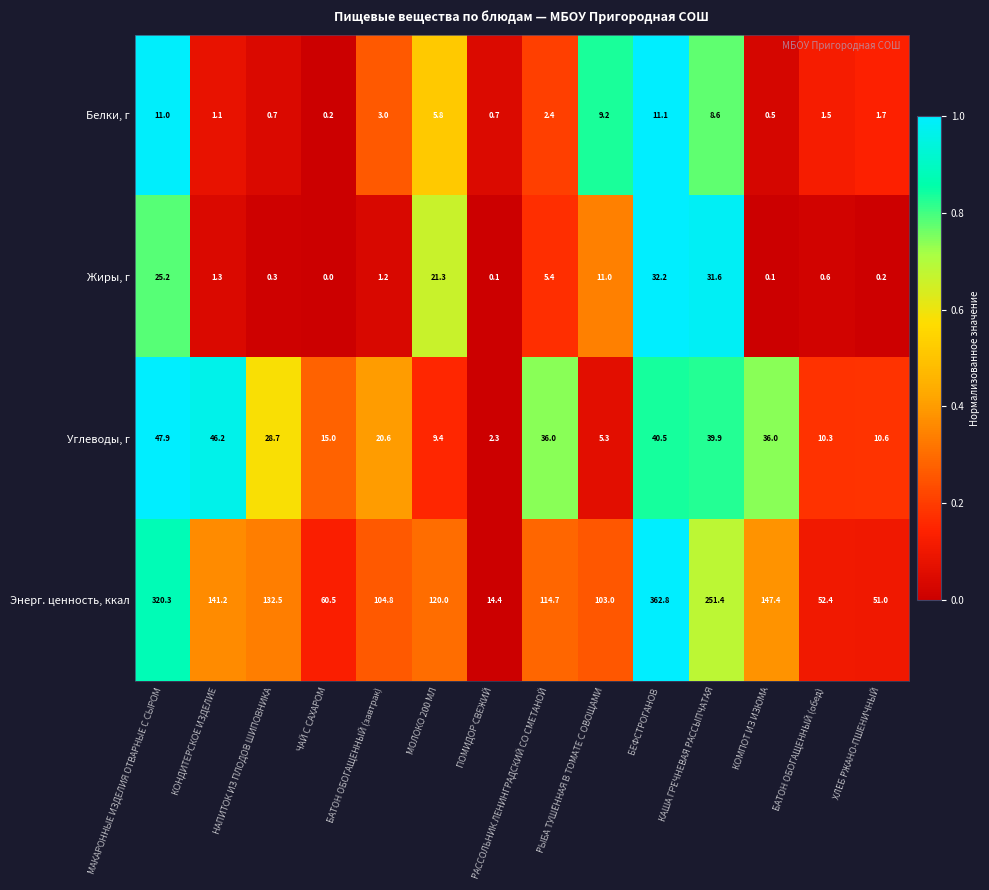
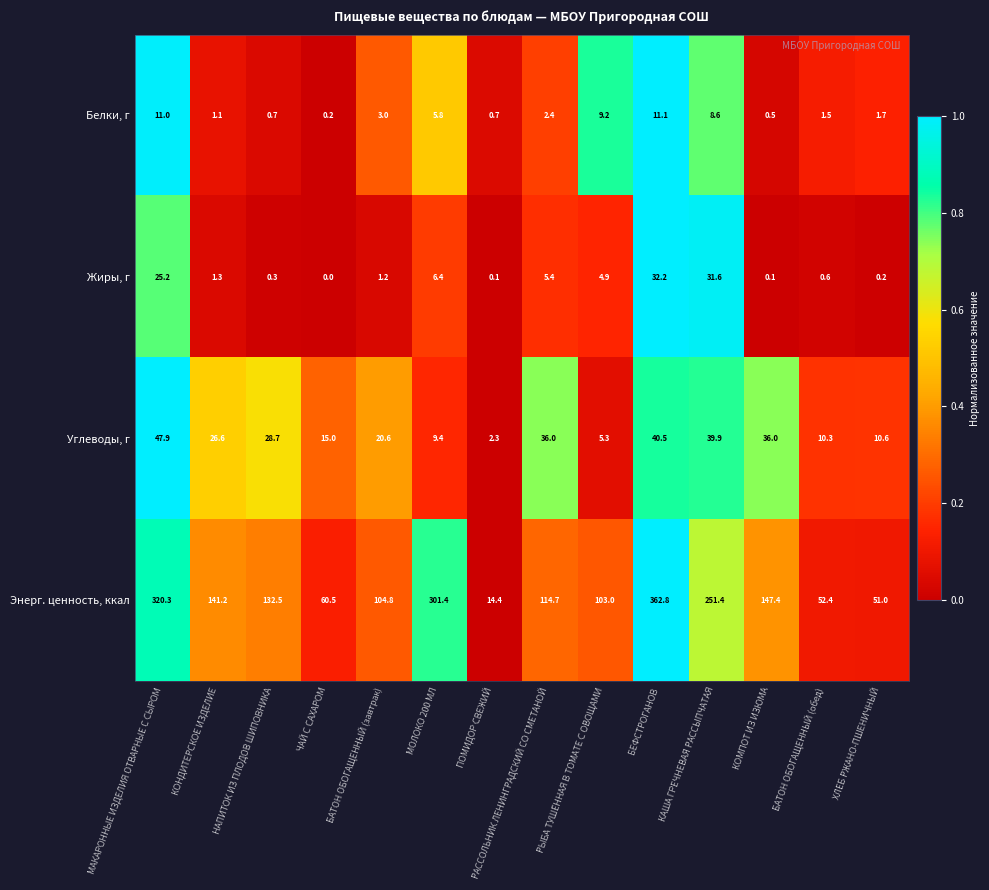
Жиры, г, МОЛОКО 200 МЛ: 21.3 -> 6.4
Жиры, г, РЫБА ТУШЁННАЯ В ТОМАТЕ С ОВОЩАМИ: 11.0 -> 4.9
Углеводы, г, КОНДИТЕРСКОЕ ИЗДЕЛИЕ: 46.2 -> 26.6
Энерг. ценность, ккал, МОЛОКО 200 МЛ: 120.0 -> 301.4
